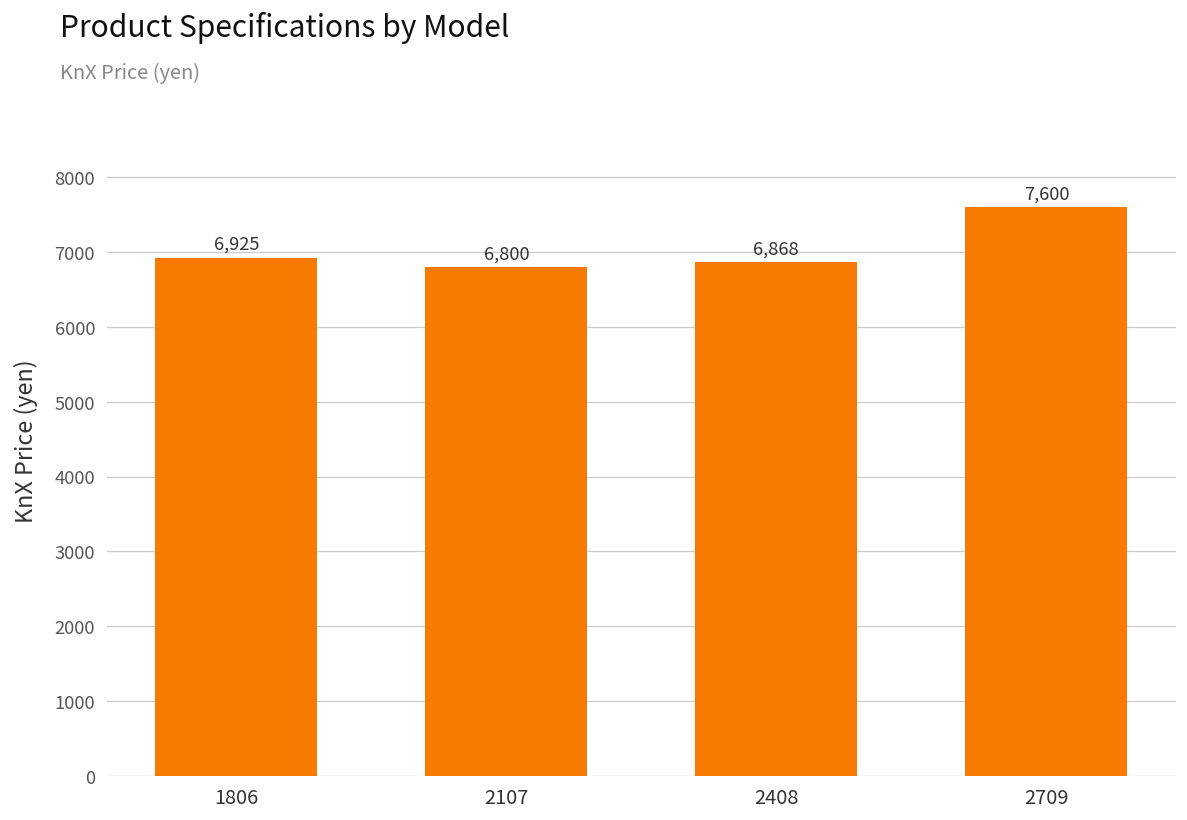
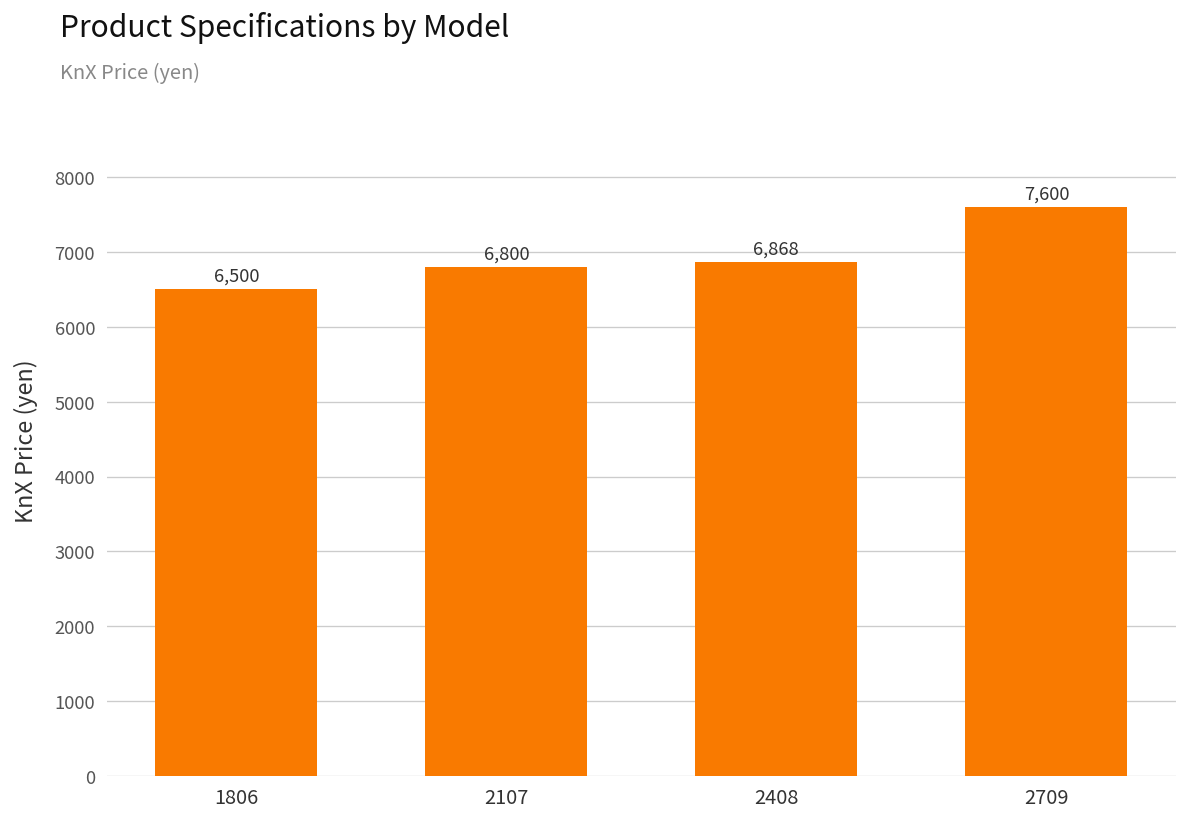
1806: 6,925 -> 6,500
